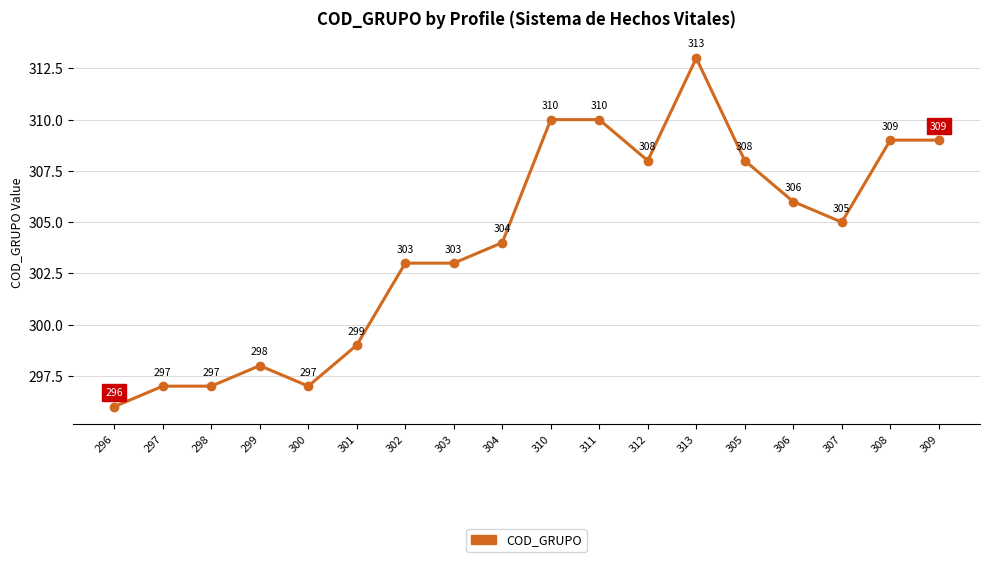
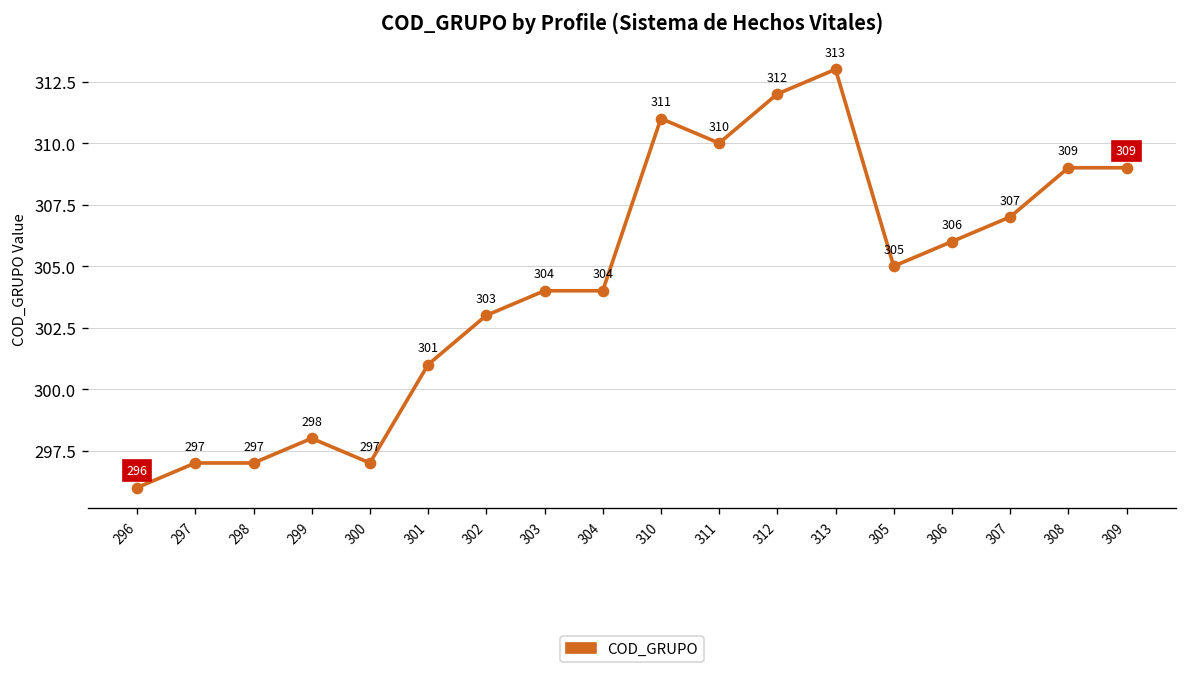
301: 299 -> 301
303: 303 -> 304
310: 310 -> 311
312: 308 -> 312
305: 308 -> 305
307: 305 -> 307
